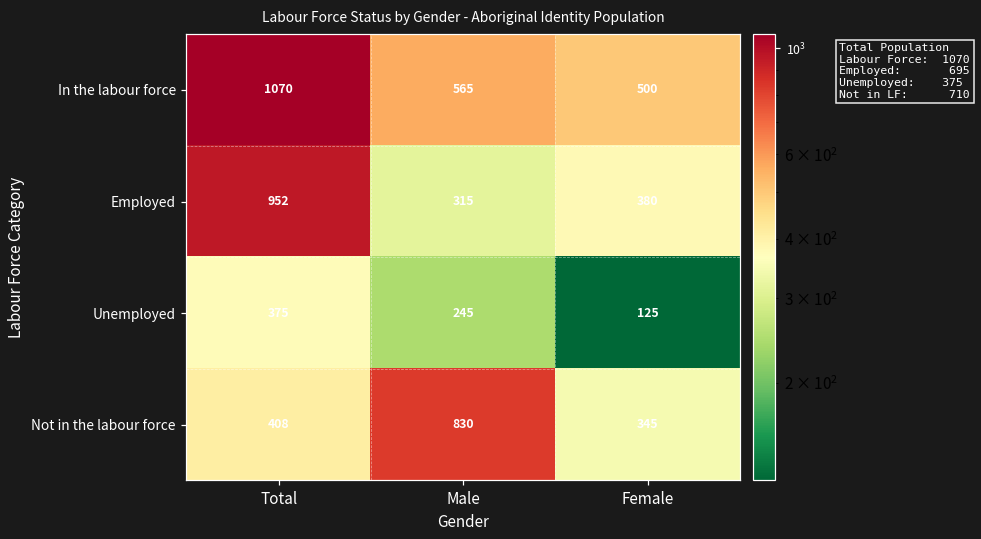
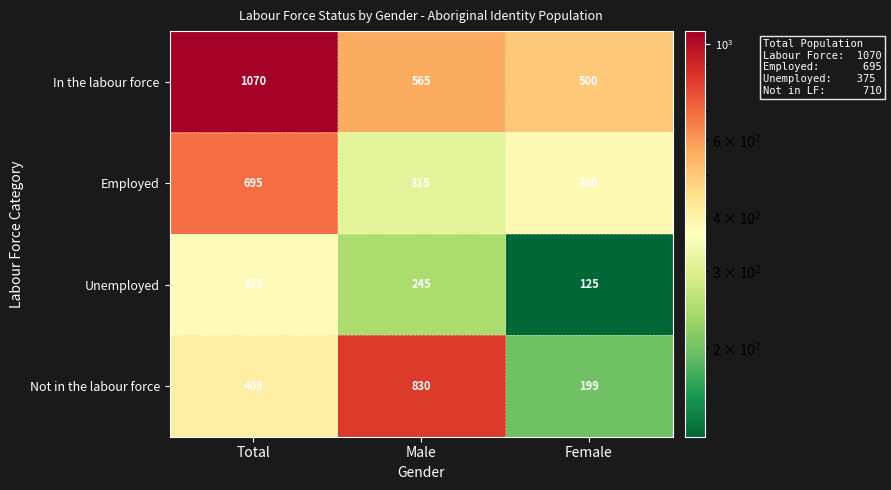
Employed, Total: 952 -> 695
Not in the labour force, Female: 345 -> 199
